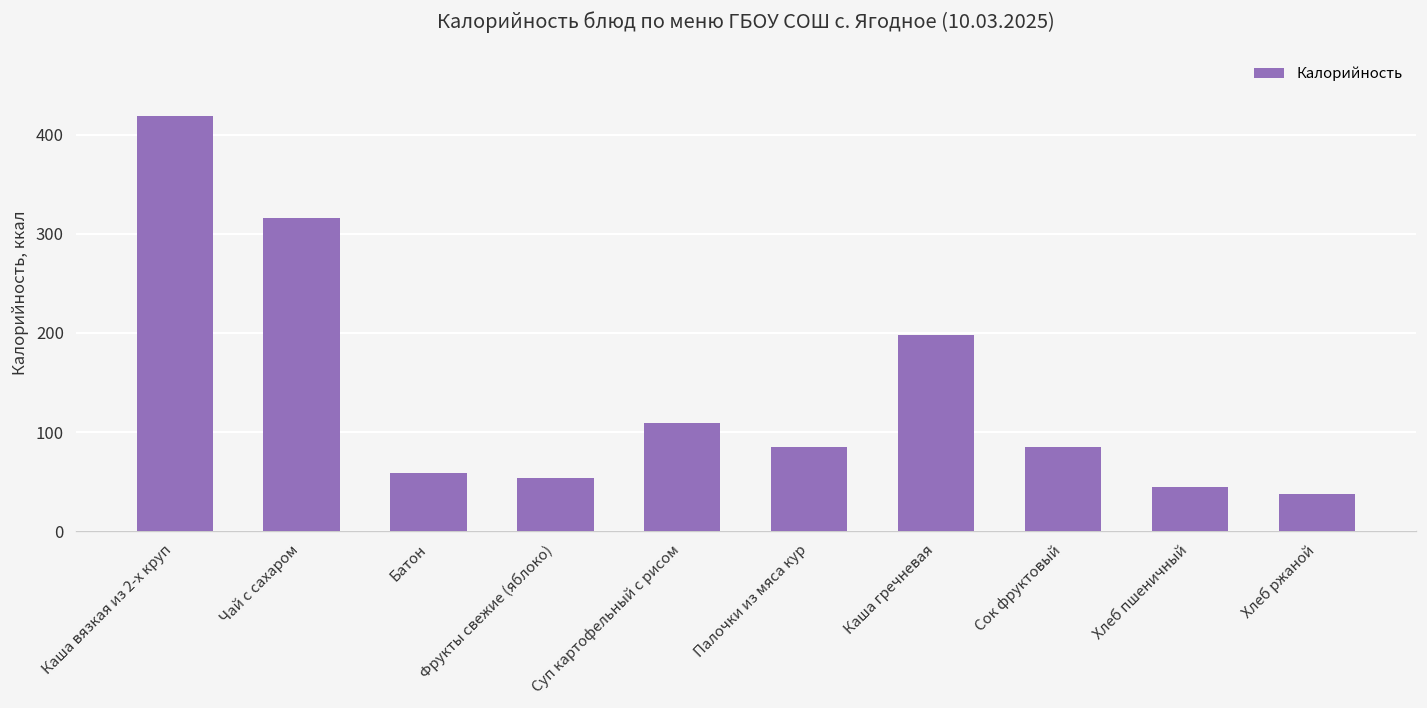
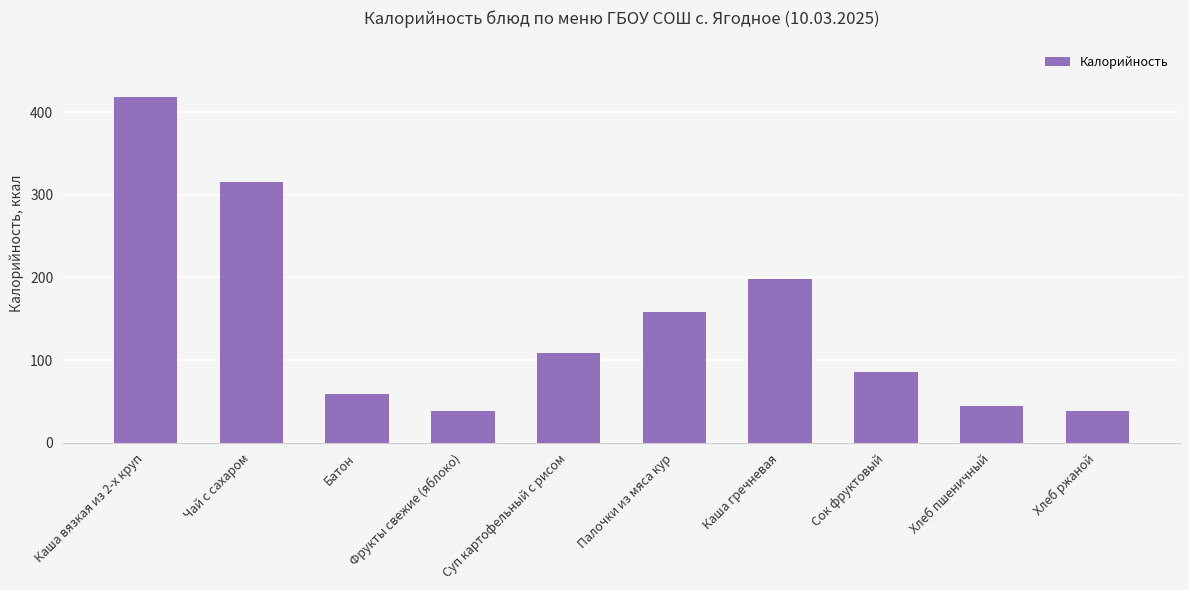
Фрукты свежие (яблоко): 50 -> 40
Палочки из мяса кур: 90 -> 160
